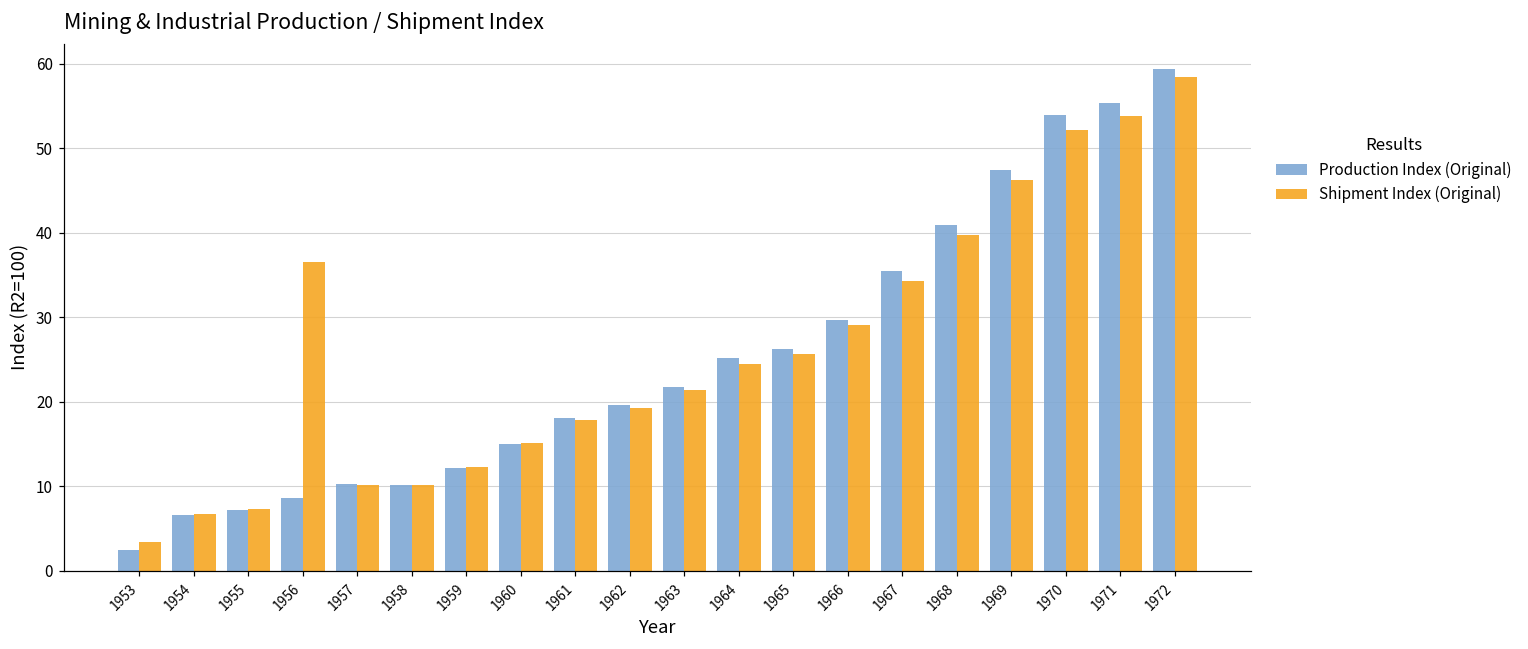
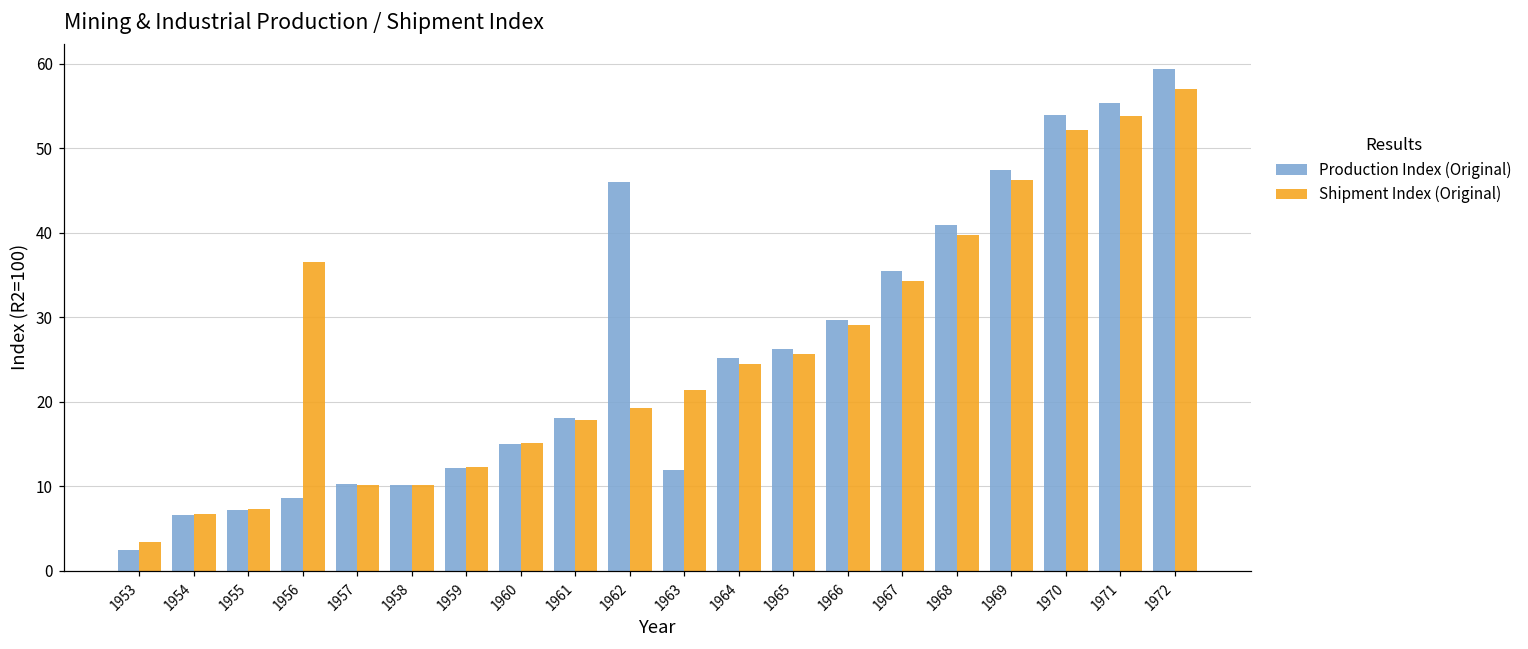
Production Index (Original), 1962: 20 -> 46
Production Index (Original), 1963: 22 -> 12
Shipment Index (Original), 1972: 59 -> 57
